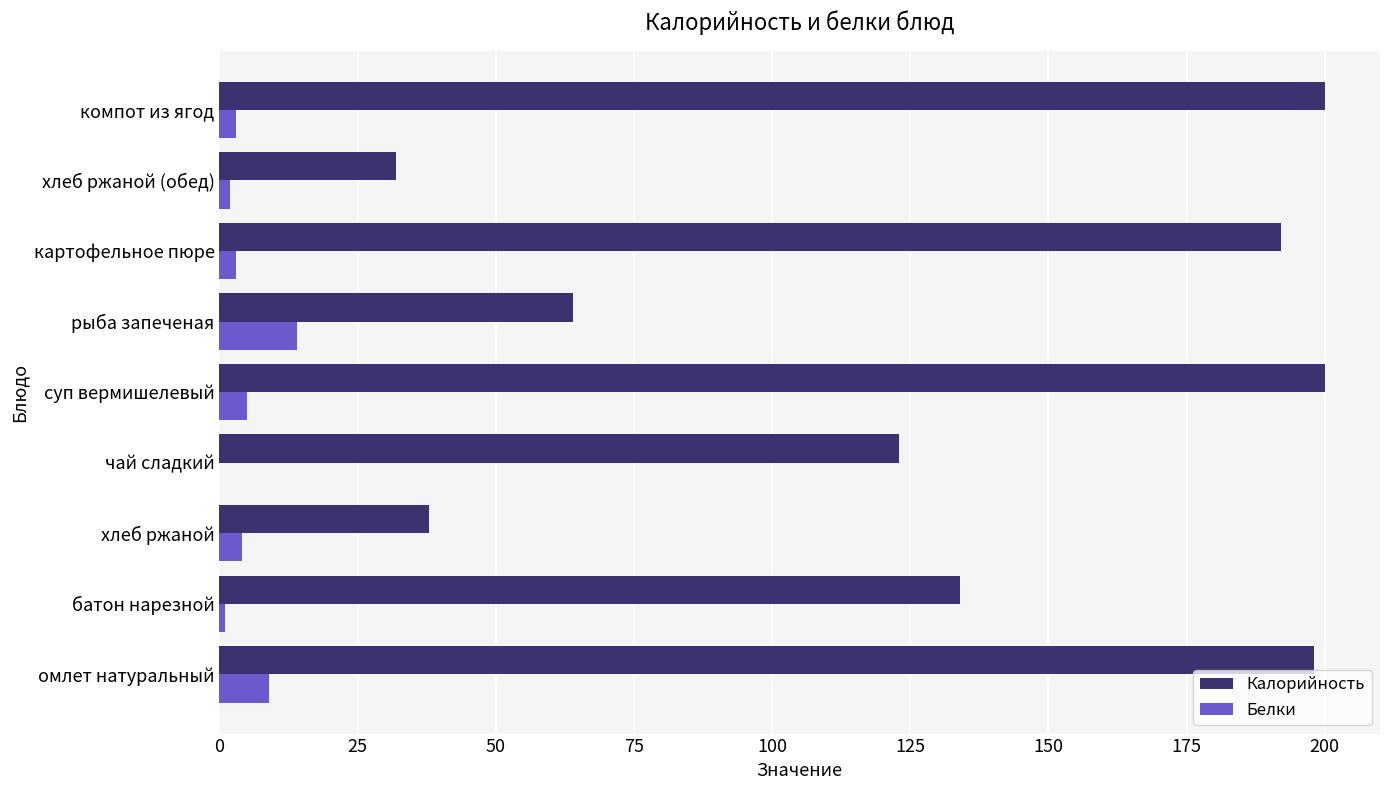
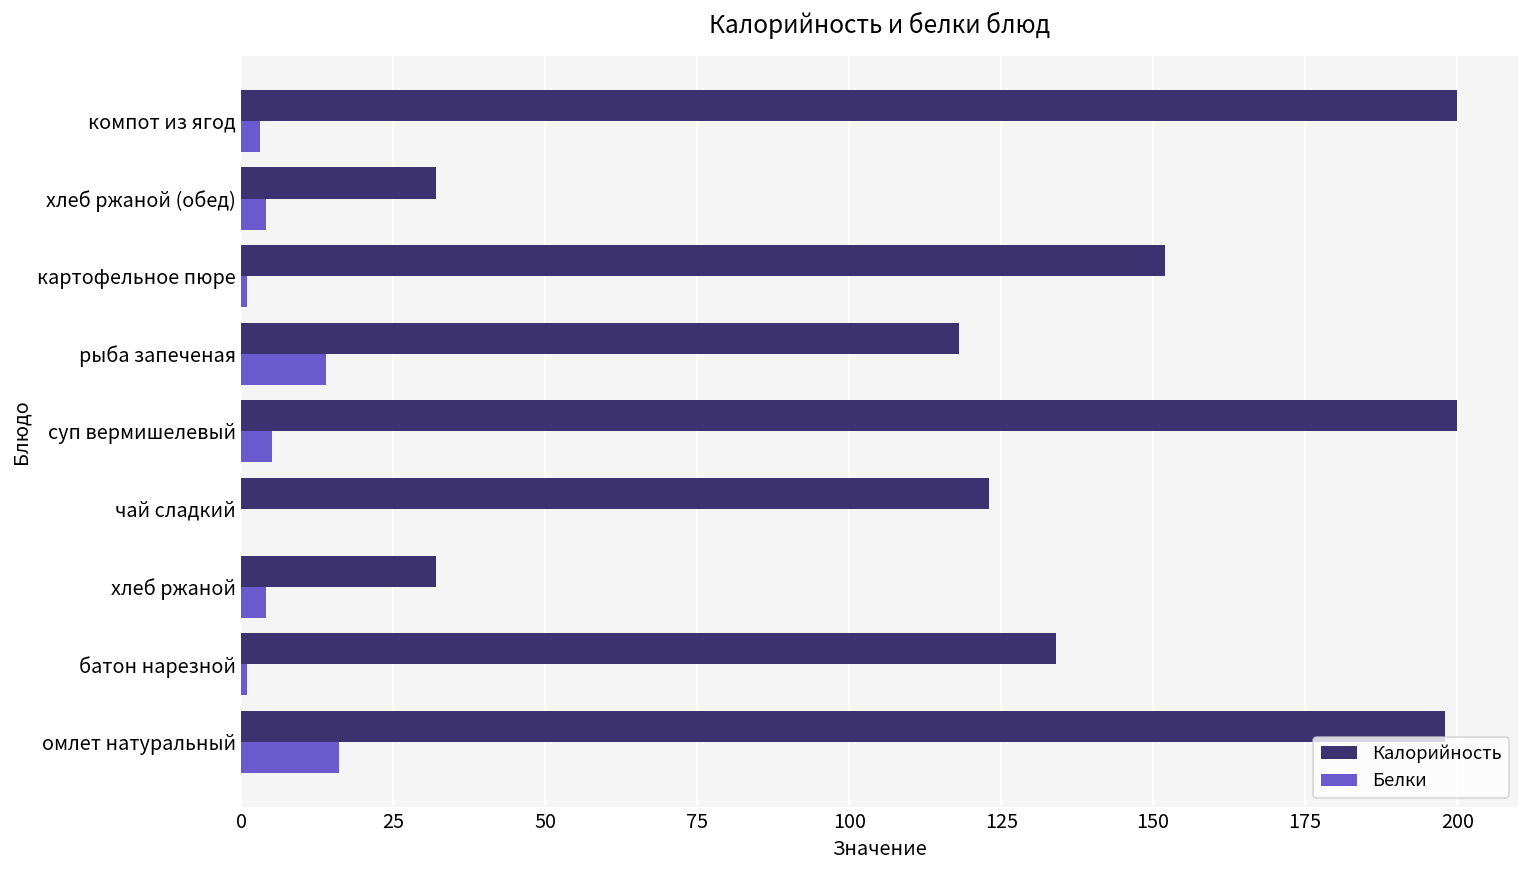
Белки, хлеб ржаной (обед): 2 -> 4
Калорийность, картофельное пюре: 192 -> 152
Белки, картофельное пюре: 3 -> 1
Калорийность, рыба запеченая: 64 -> 118
Калорийность, хлеб ржаной: 38 -> 32
Белки, омлет натуральный: 9 -> 16
